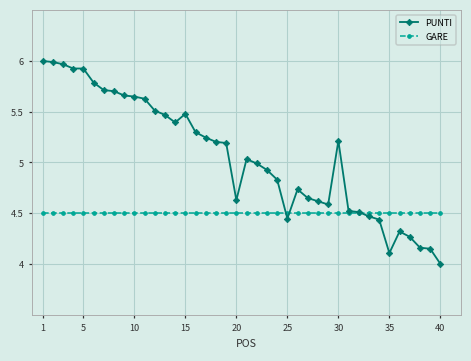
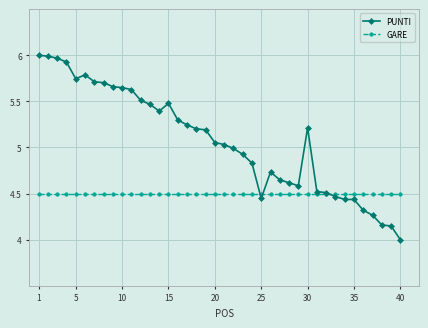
PUNTI, 5: 5.9 -> 5.7
PUNTI, 20: 4.6 -> 5.1
PUNTI, 35: 4.1 -> 4.4
